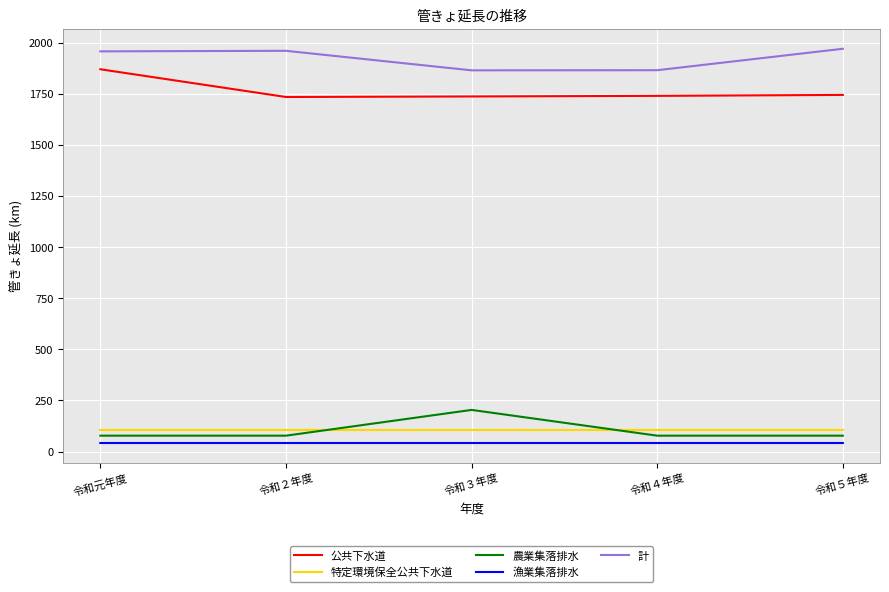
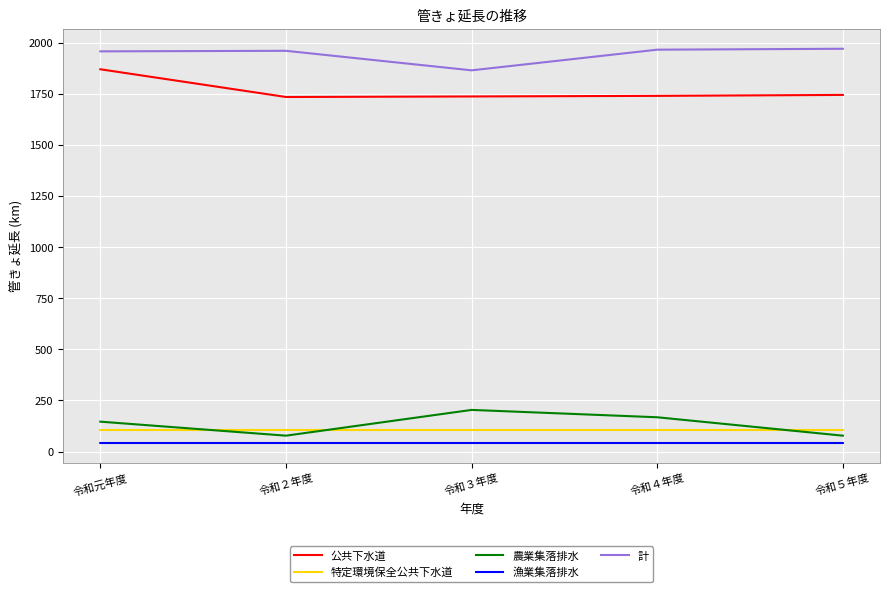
農業集落排水, 令和元年度: 80 -> 150
農業集落排水, 令和４年度: 80 -> 170
計, 令和４年度: 1870 -> 1970
